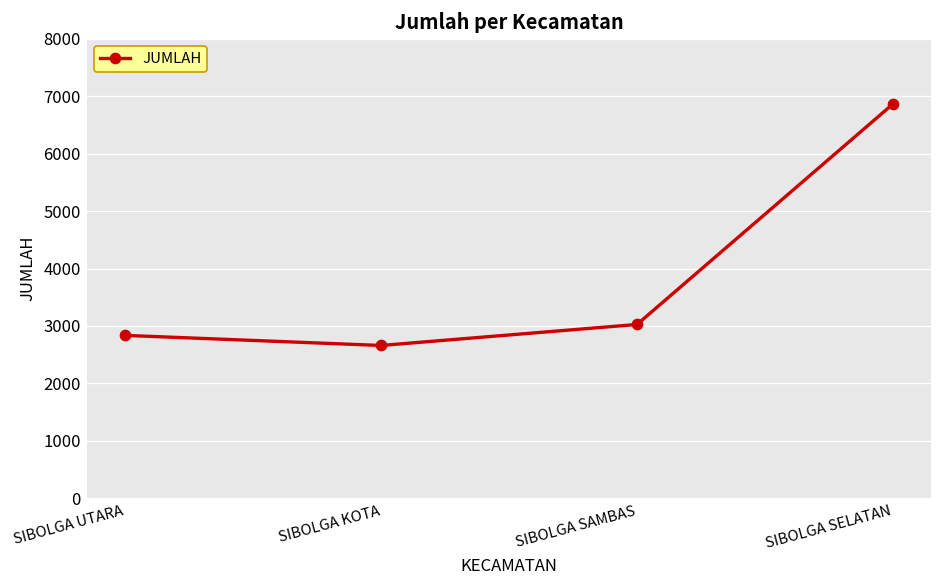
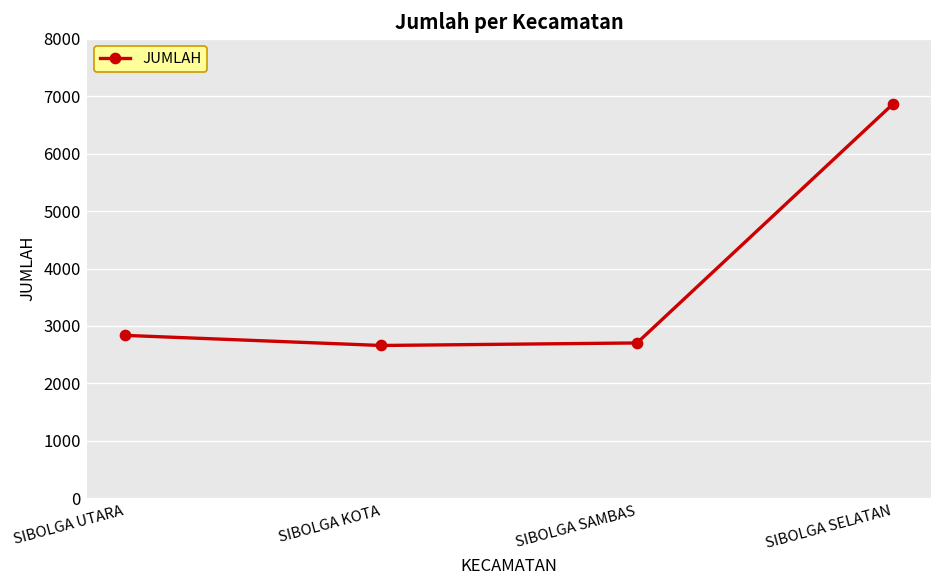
SIBOLGA SAMBAS: 3000 -> 2700
